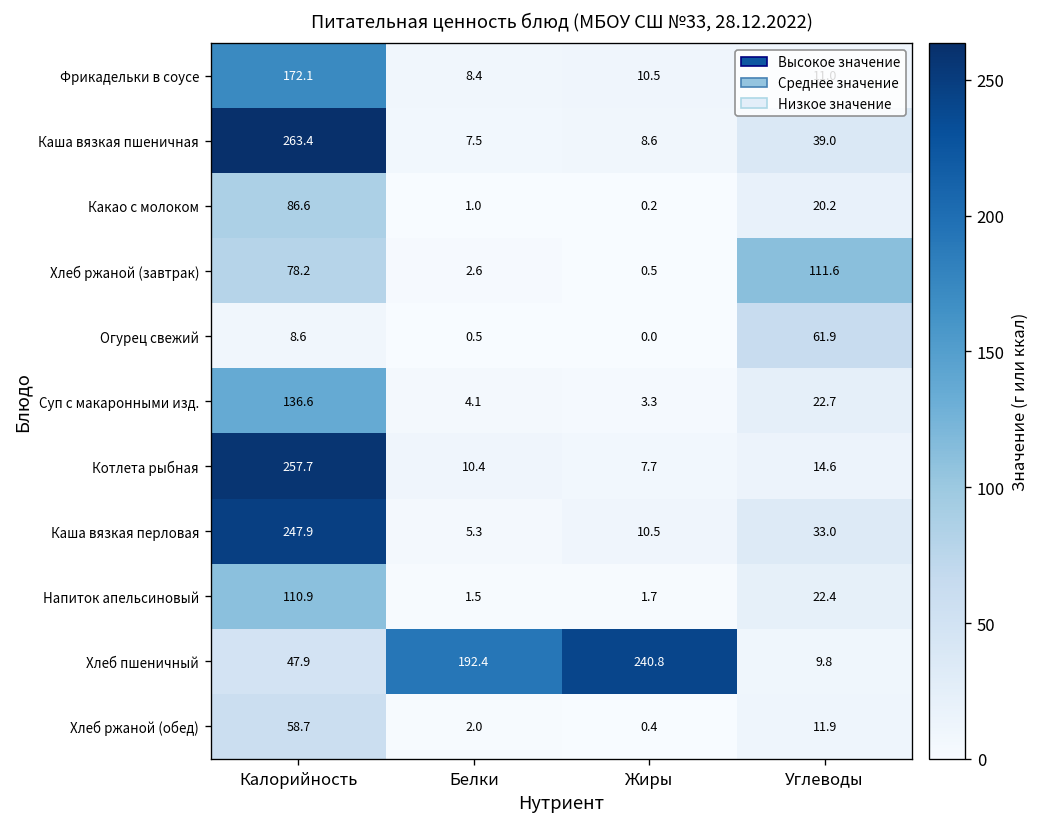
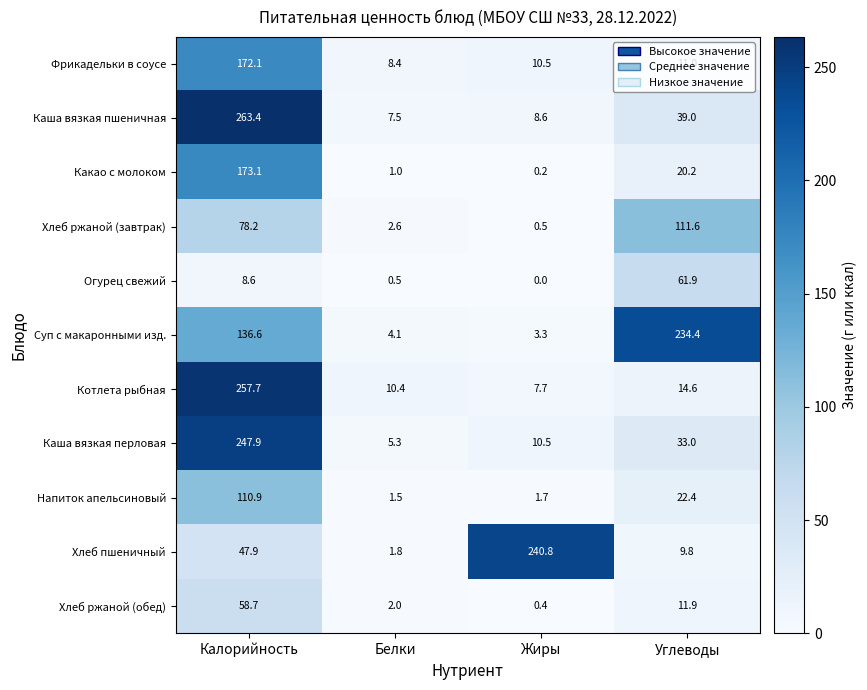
Какао с молоком, Калорийность: 86.6 -> 173.1
Суп с макаронными изд., Углеводы: 22.7 -> 234.4
Хлеб пшеничный, Белки: 192.4 -> 1.8
